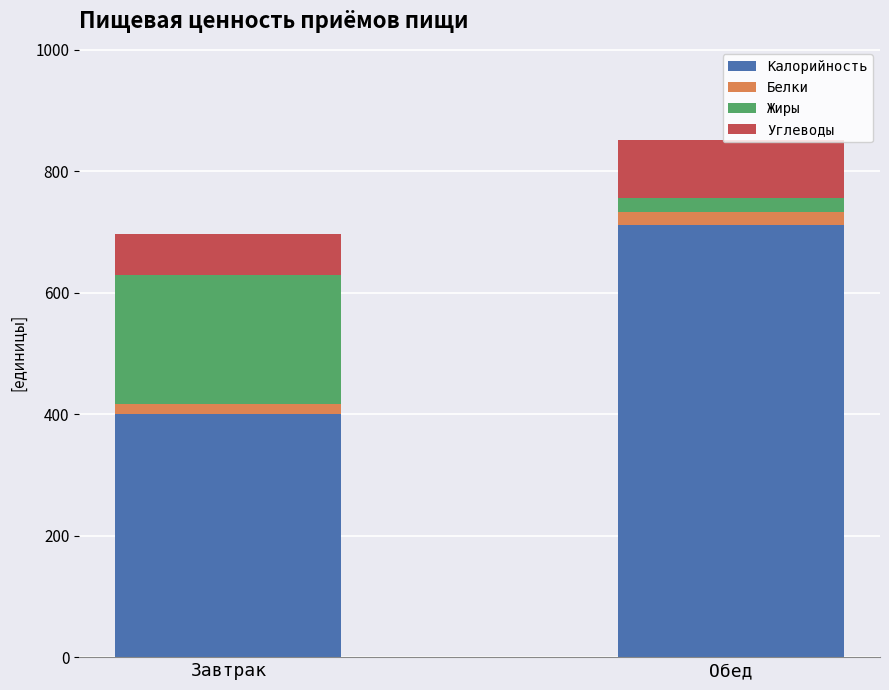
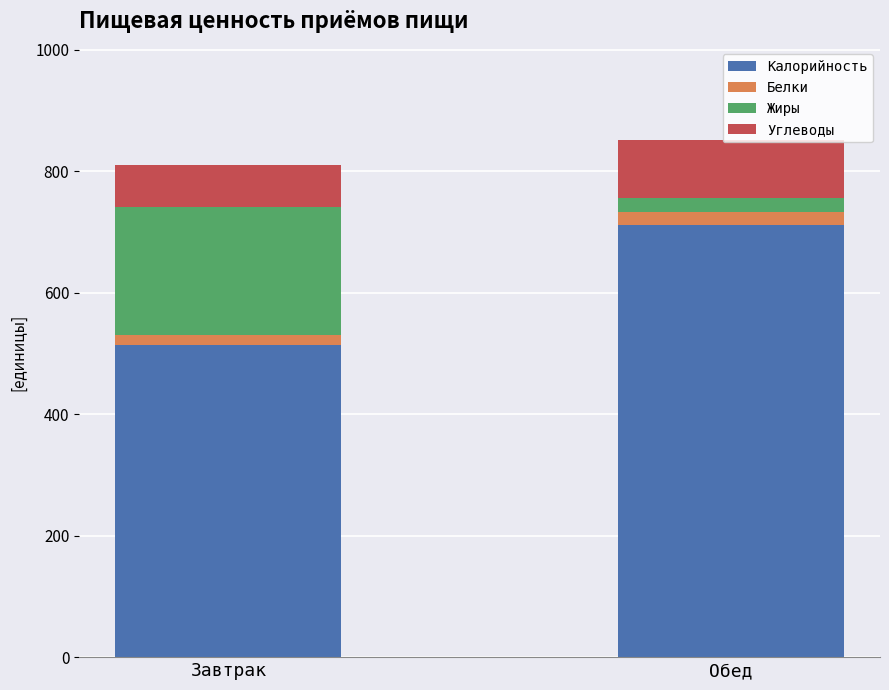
Калорийность, Завтрак: 400 -> 510
